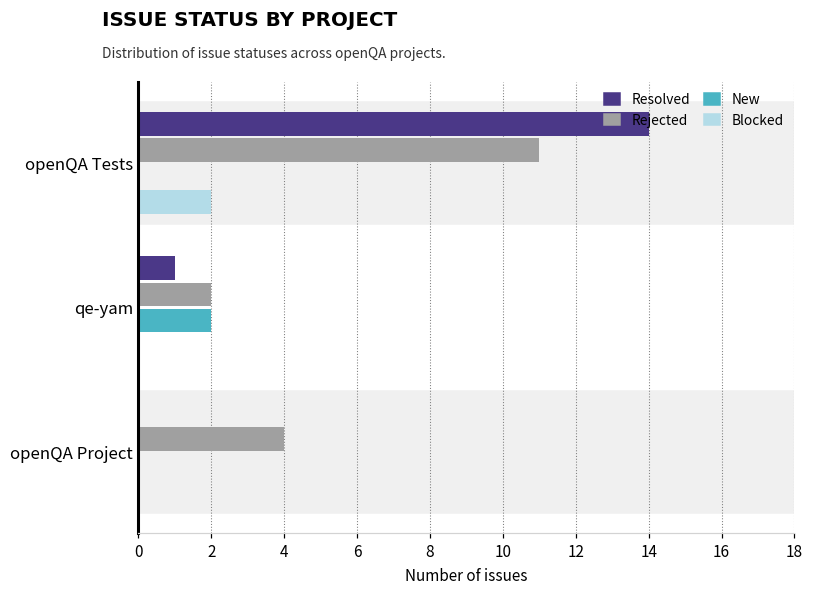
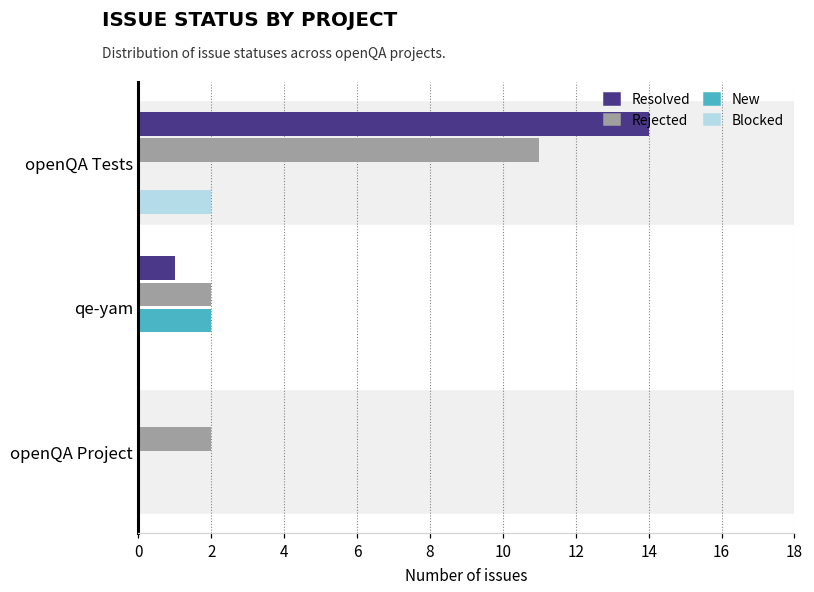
Rejected, openQA Project: 4 -> 2
